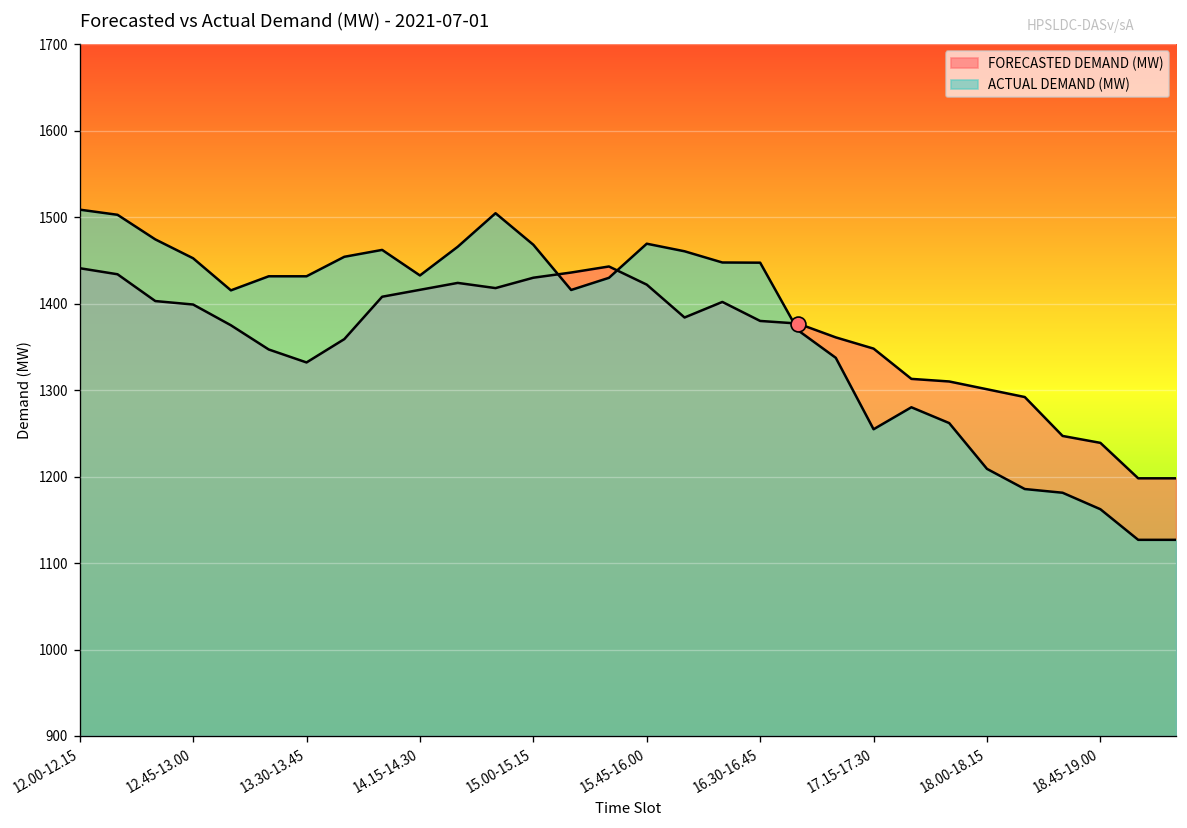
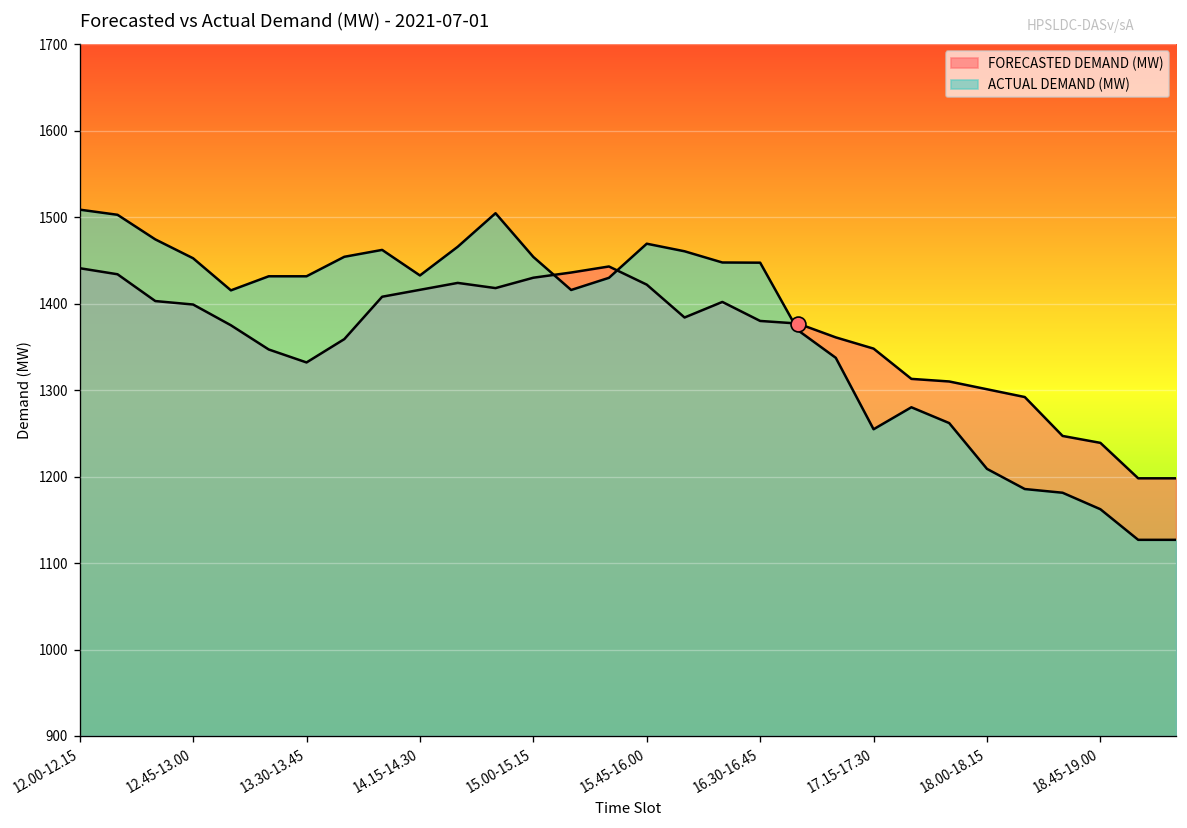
ACTUAL DEMAND (MW), 15.00-15.15: 1470 -> 1450
